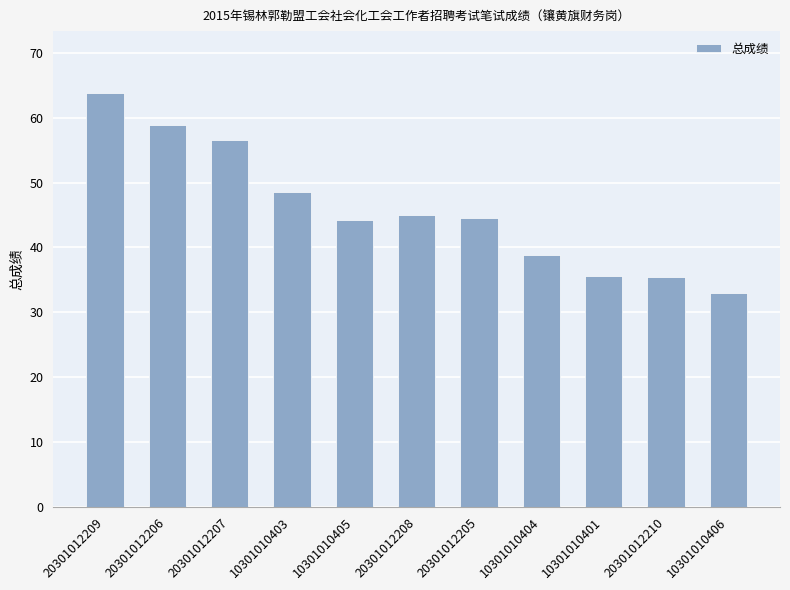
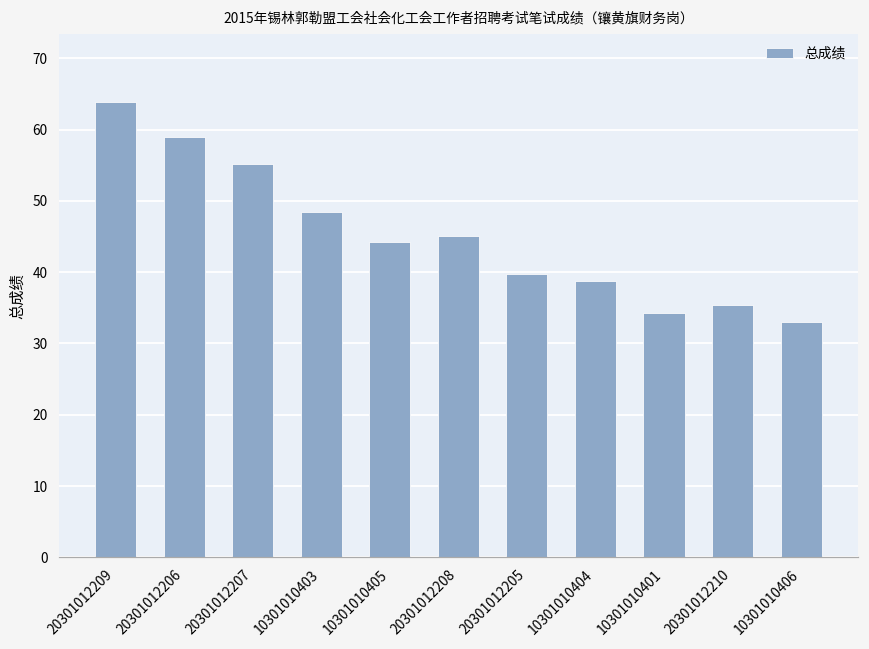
20301012207: 57 -> 55
20301012205: 45 -> 40
10301010401: 36 -> 34
